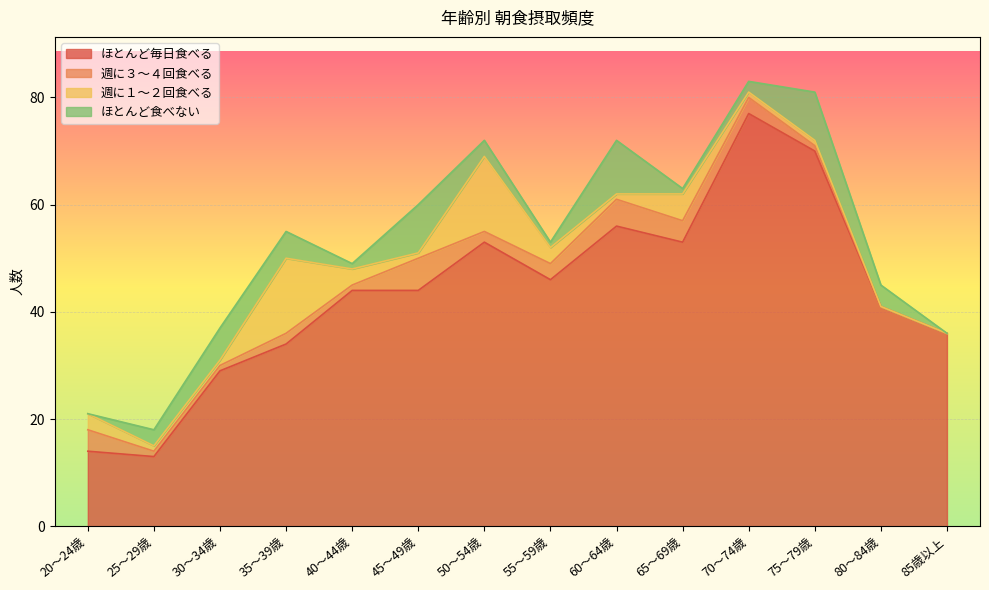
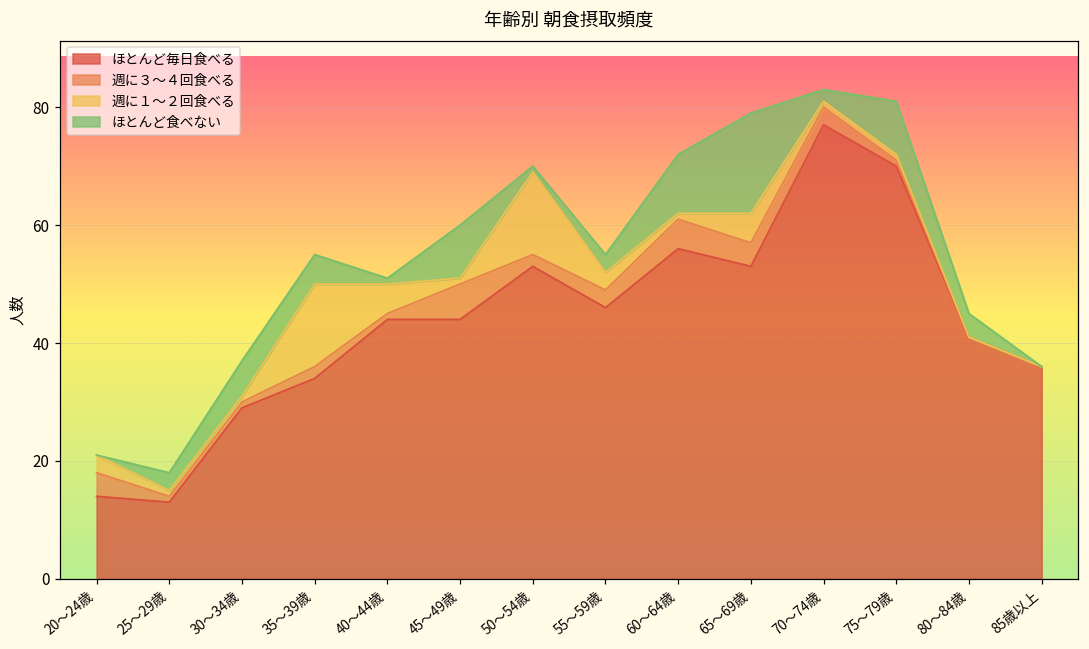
週に１～２回食べる, 40～44歳: 3 -> 5
ほとんど食べない, 50～54歳: 3 -> 1
ほとんど食べない, 55～59歳: 1 -> 3
ほとんど食べない, 65～69歳: 1 -> 17
